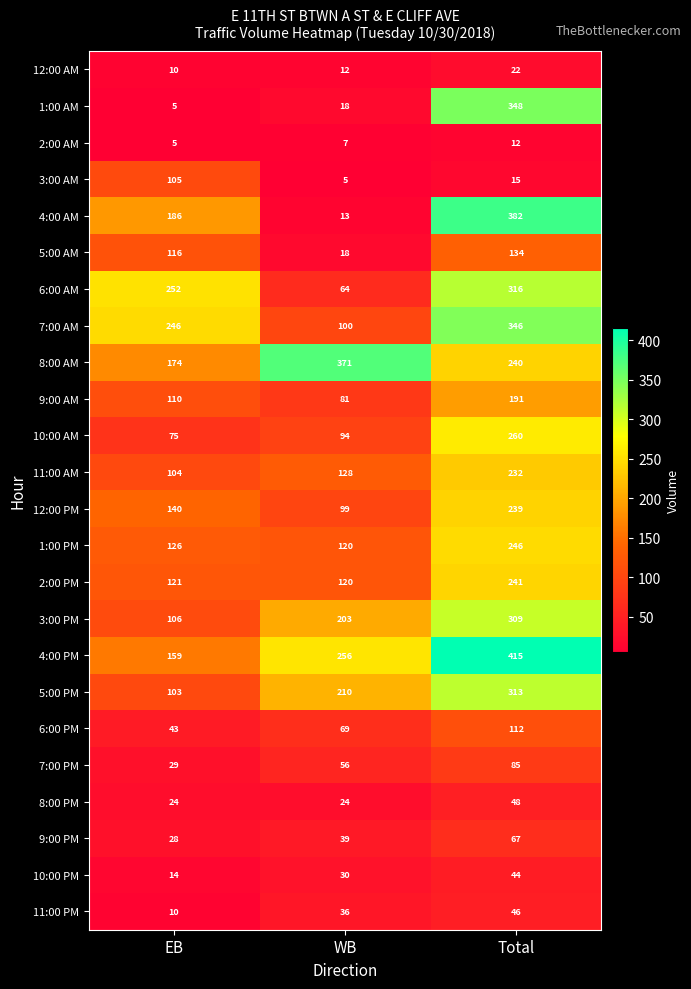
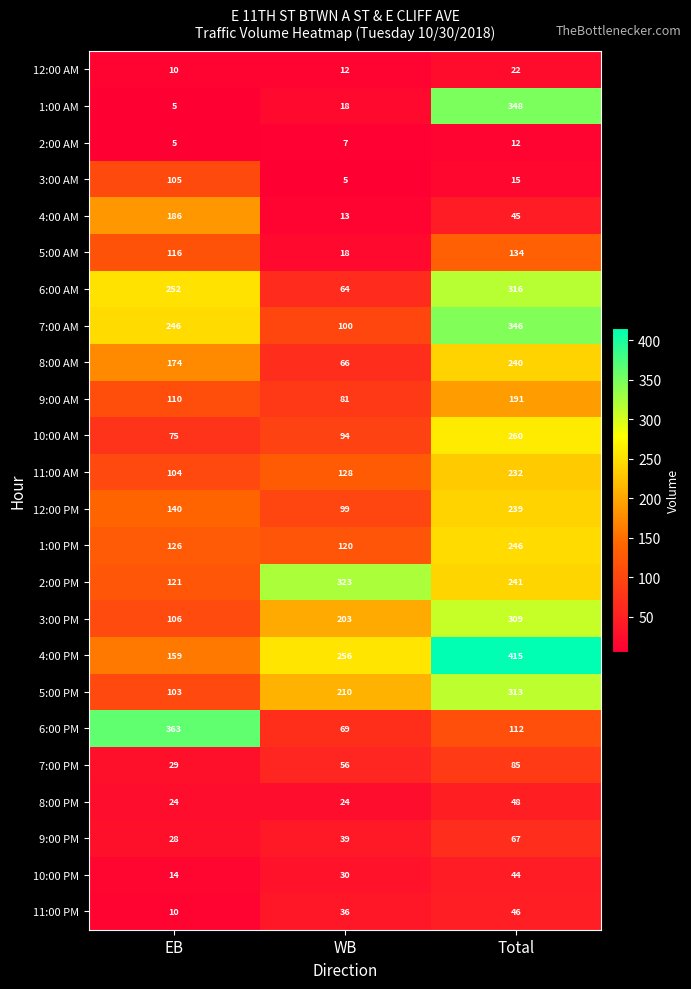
4:00 AM, Total: 382 -> 45
8:00 AM, WB: 371 -> 66
2:00 PM, WB: 120 -> 323
6:00 PM, EB: 43 -> 363
